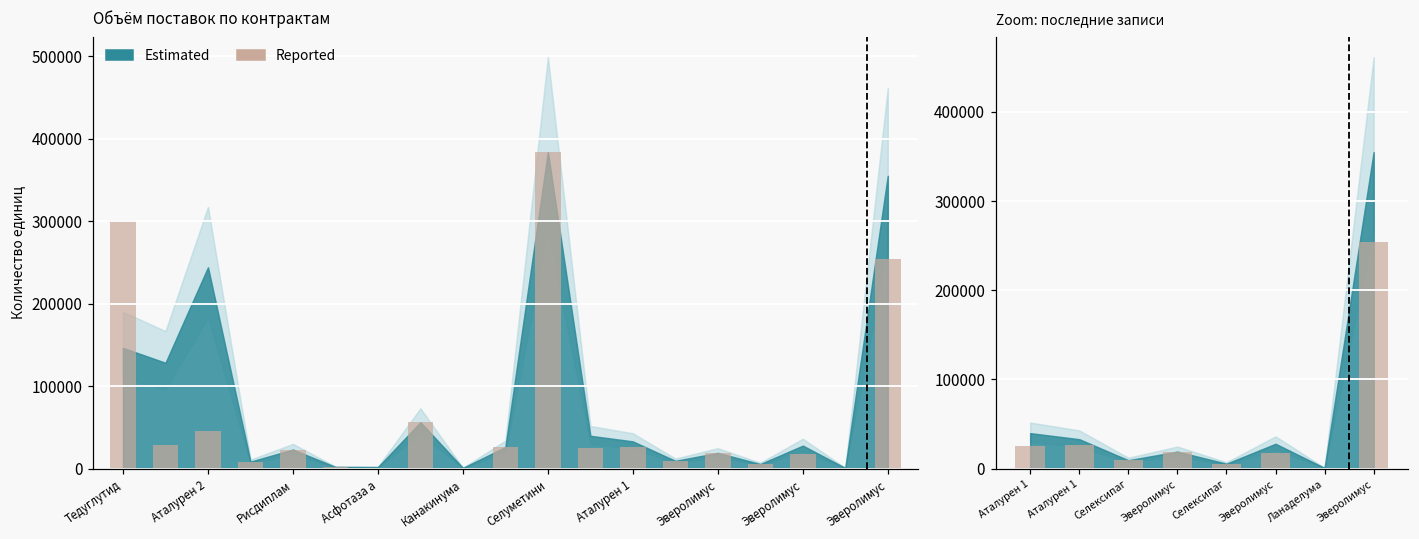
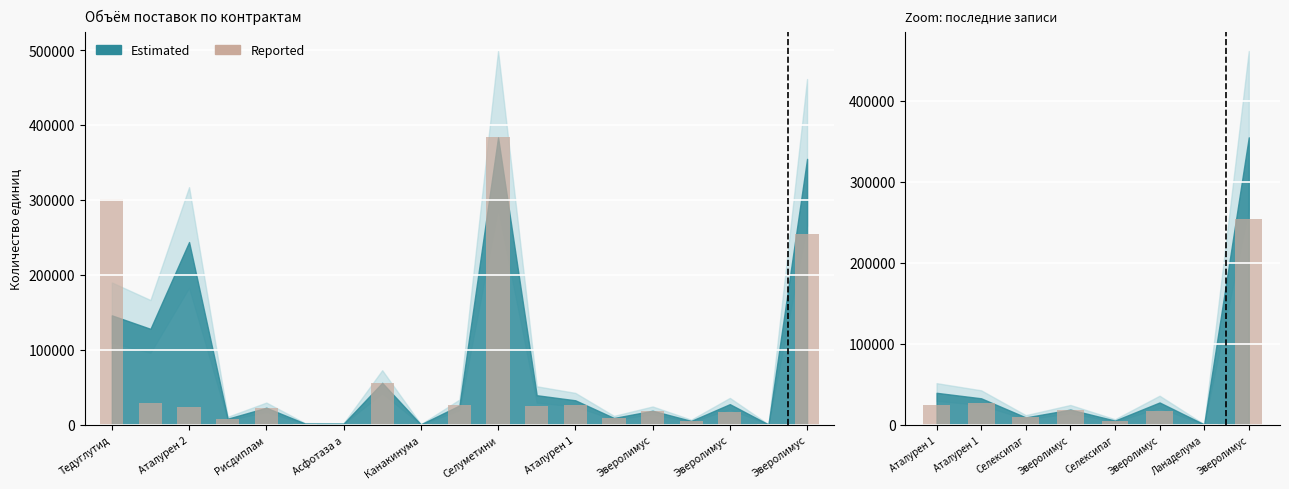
Объём поставок по контрактам, Reported, Аталурен 2: 50000 -> 20000
